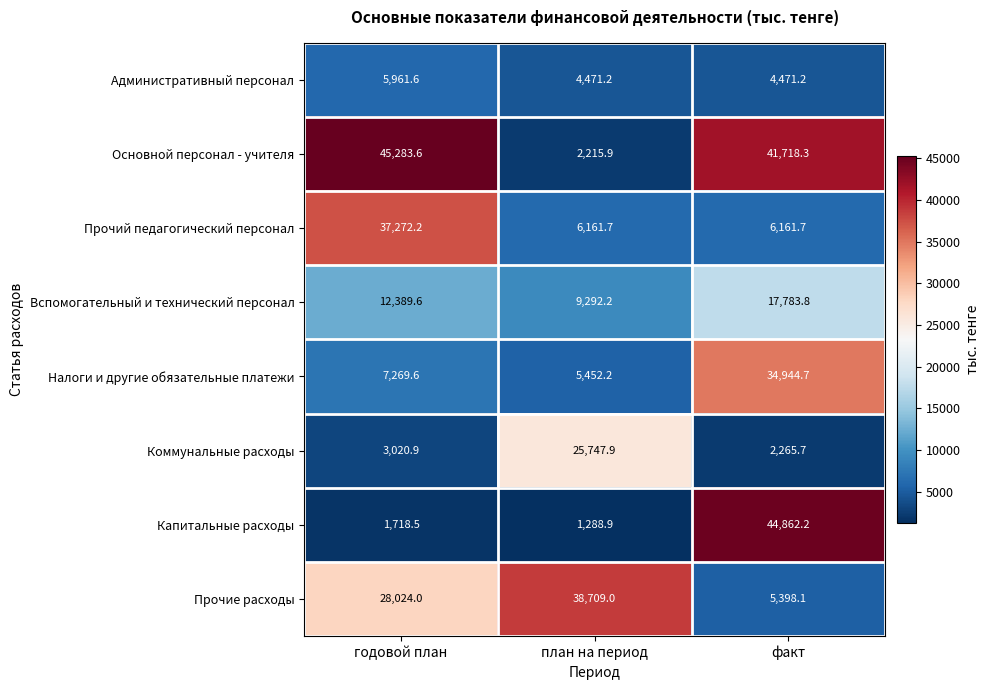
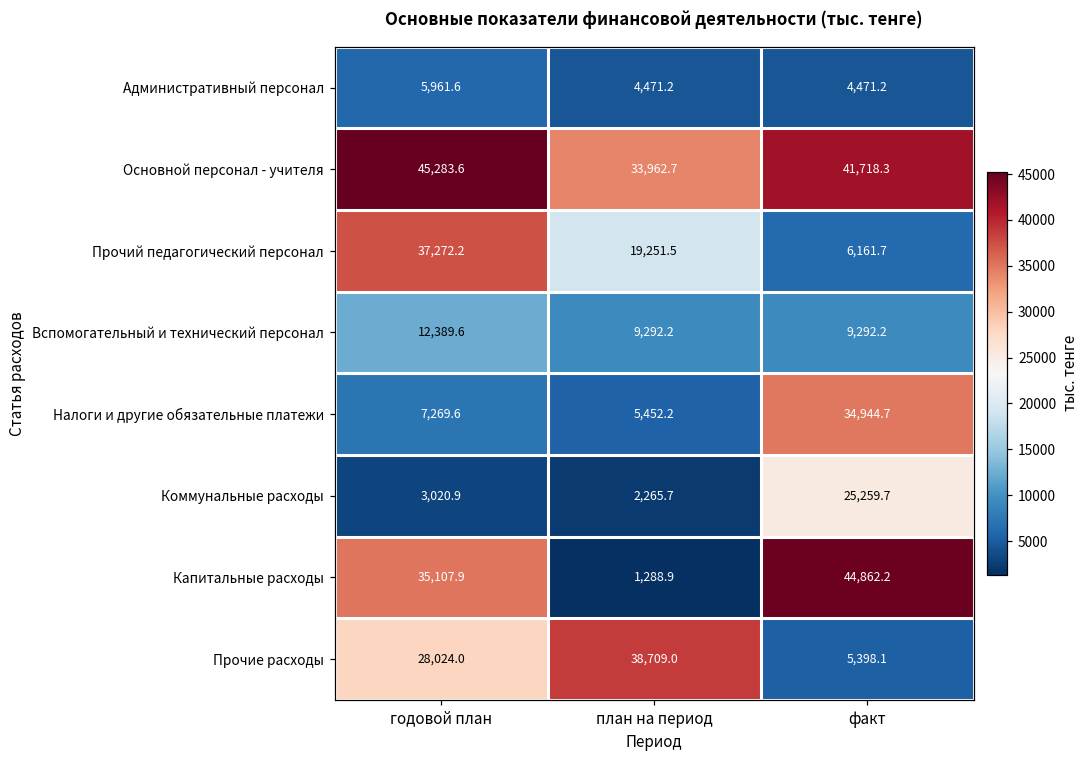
Основной персонал - учителя, план на период: 2,215.9 -> 33,962.7
Прочий педагогический персонал, план на период: 6,161.7 -> 19,251.5
Вспомогательный и технический персонал, факт: 17,783.8 -> 9,292.2
Коммунальные расходы, план на период: 25,747.9 -> 2,265.7
Коммунальные расходы, факт: 2,265.7 -> 25,259.7
Капитальные расходы, годовой план: 1,718.5 -> 35,107.9
